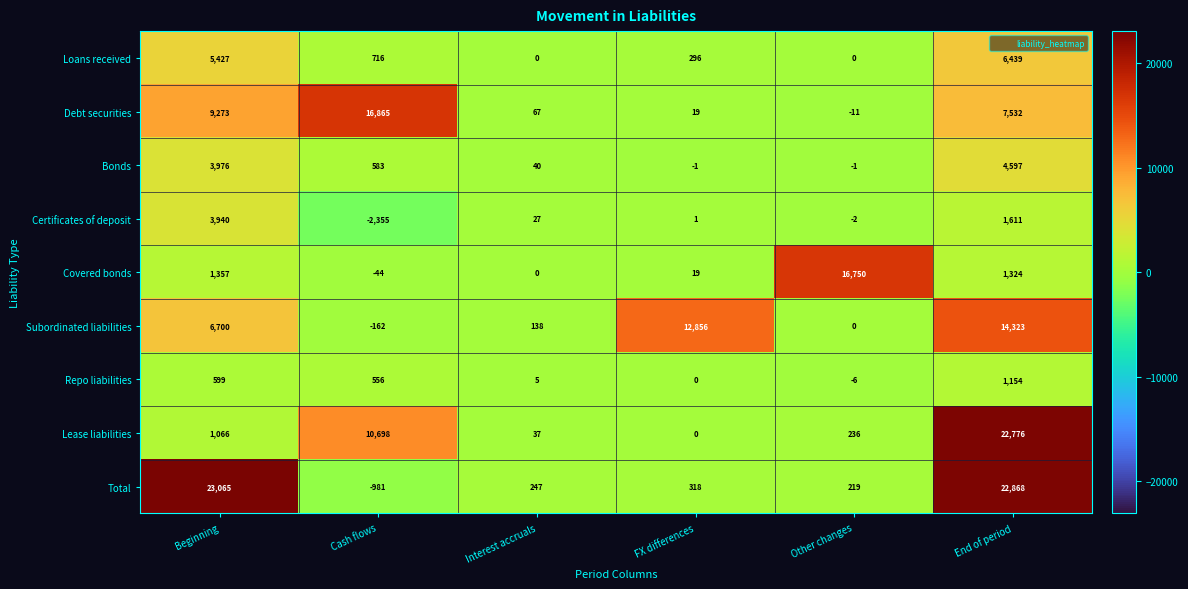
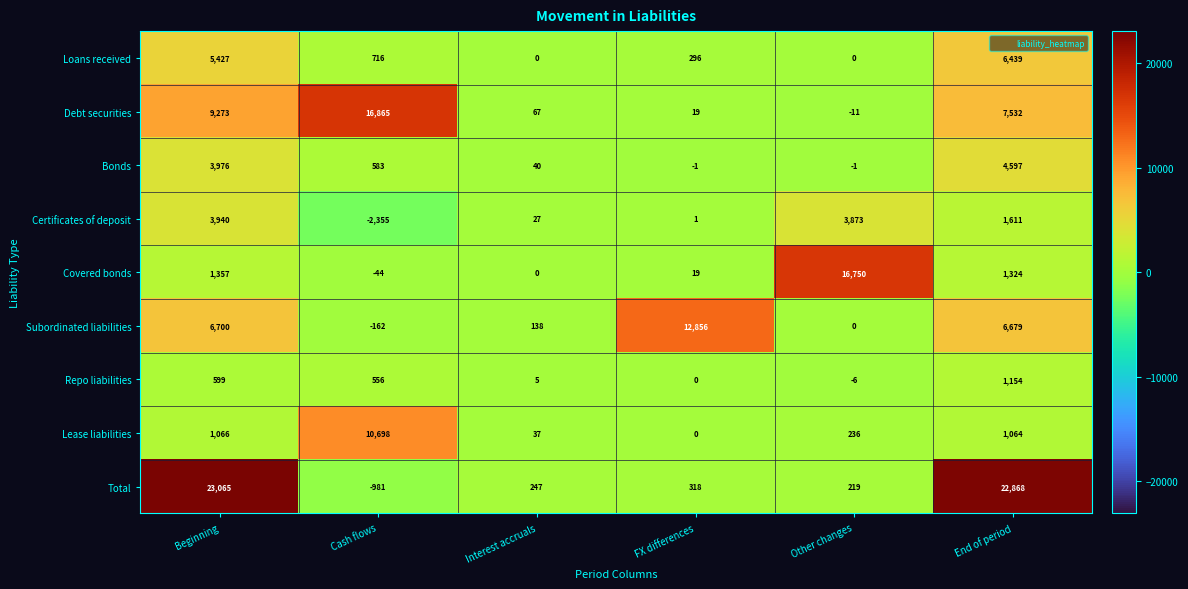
Certificates of deposit, Other changes: -2 -> 3,873
Subordinated liabilities, End of period: 14,323 -> 6,679
Lease liabilities, End of period: 22,776 -> 1,064
